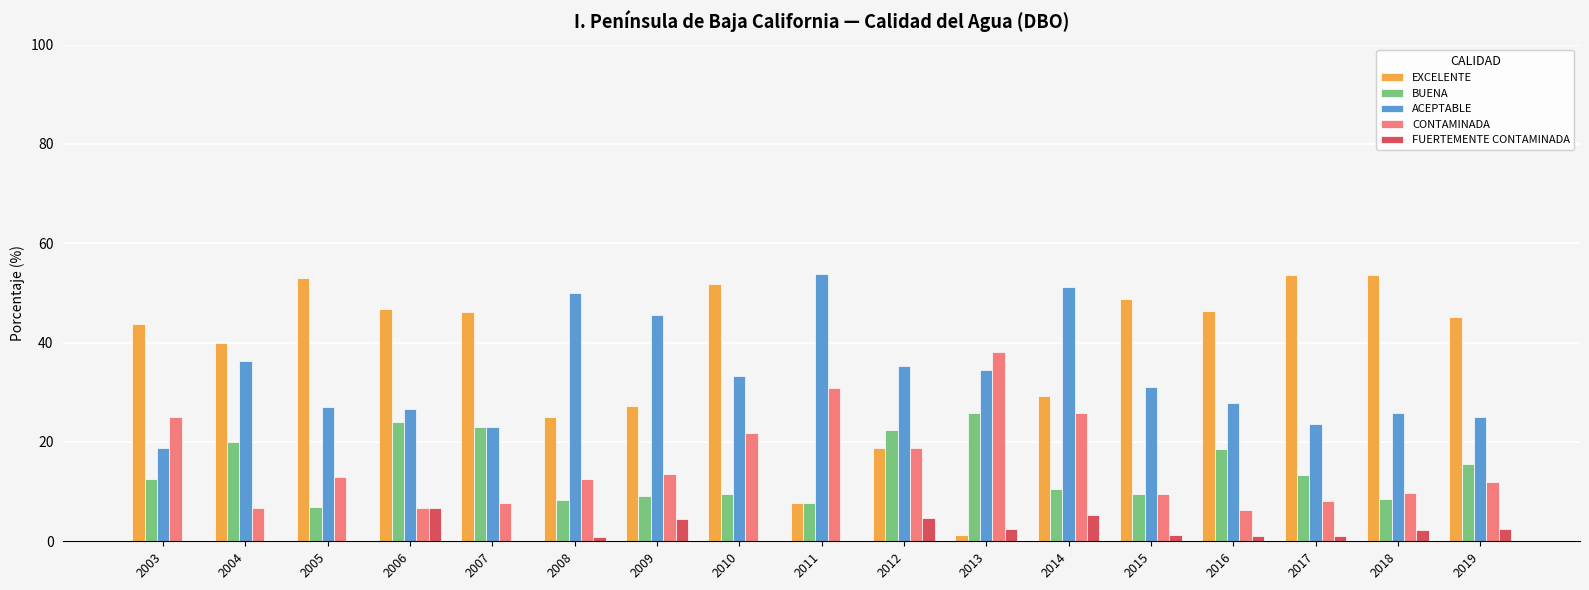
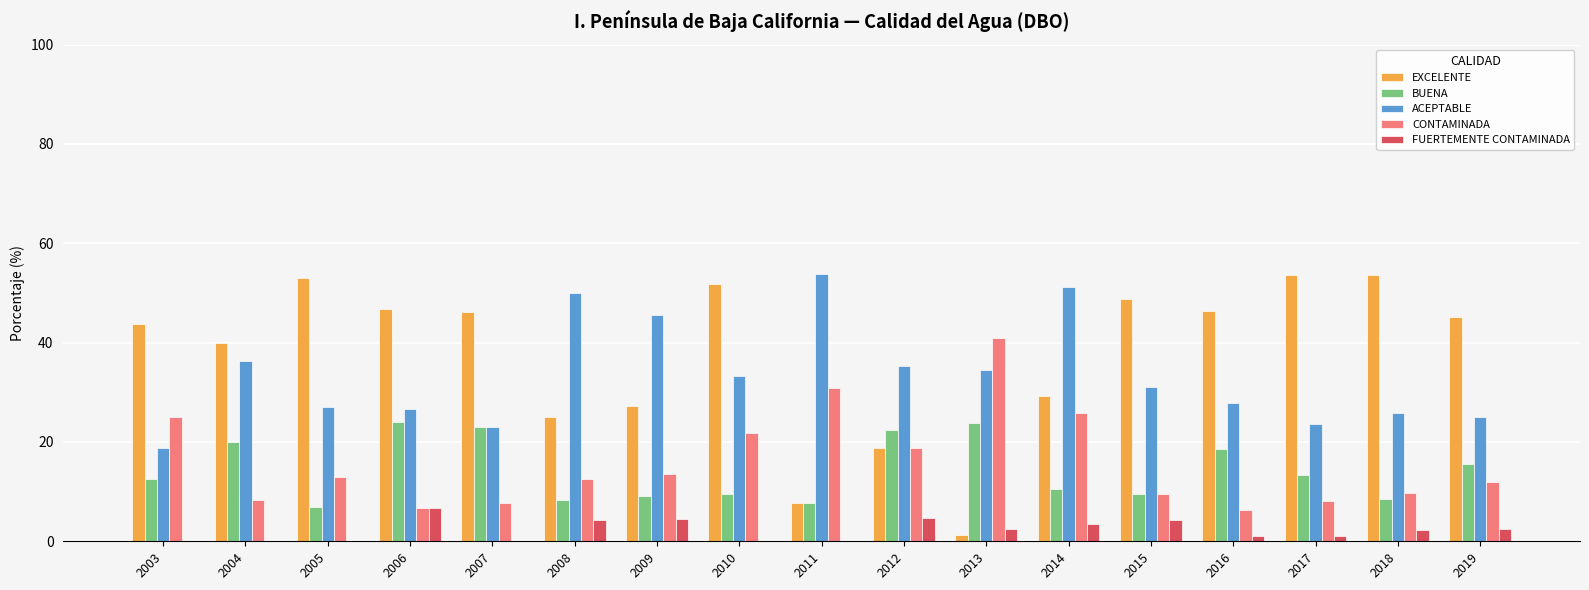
CONTAMINADA, 2004: 7 -> 8
FUERTEMENTE CONTAMINADA, 2008: 1 -> 4
BUENA, 2013: 26 -> 24
CONTAMINADA, 2013: 38 -> 41
FUERTEMENTE CONTAMINADA, 2014: 5 -> 4
FUERTEMENTE CONTAMINADA, 2015: 1 -> 4
